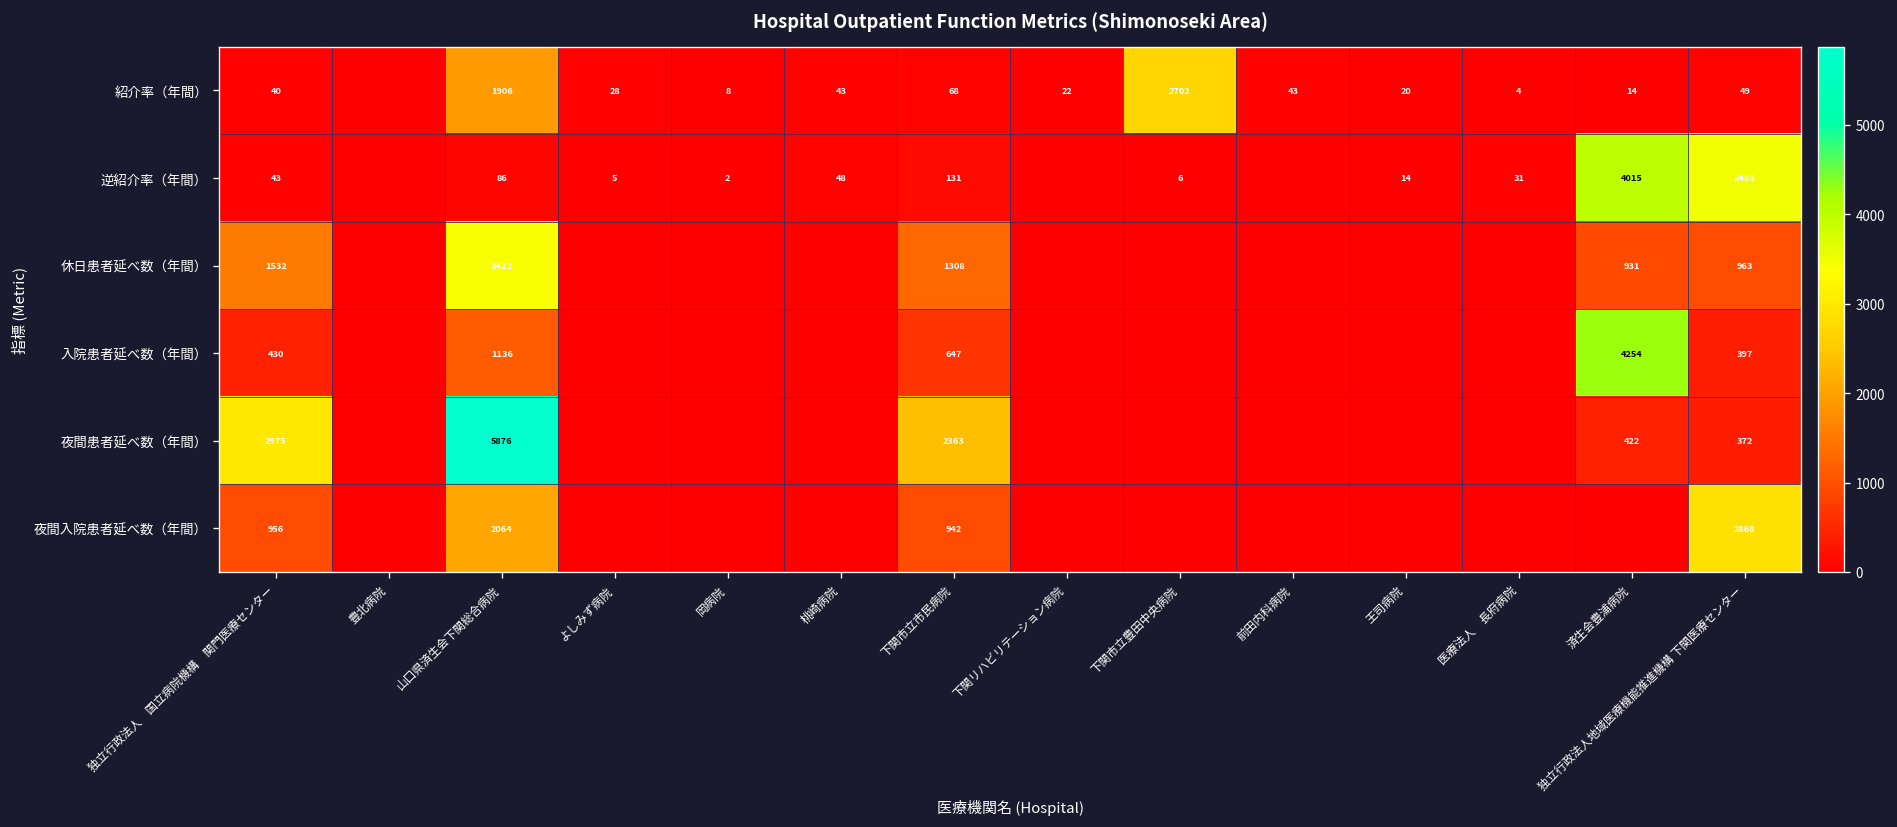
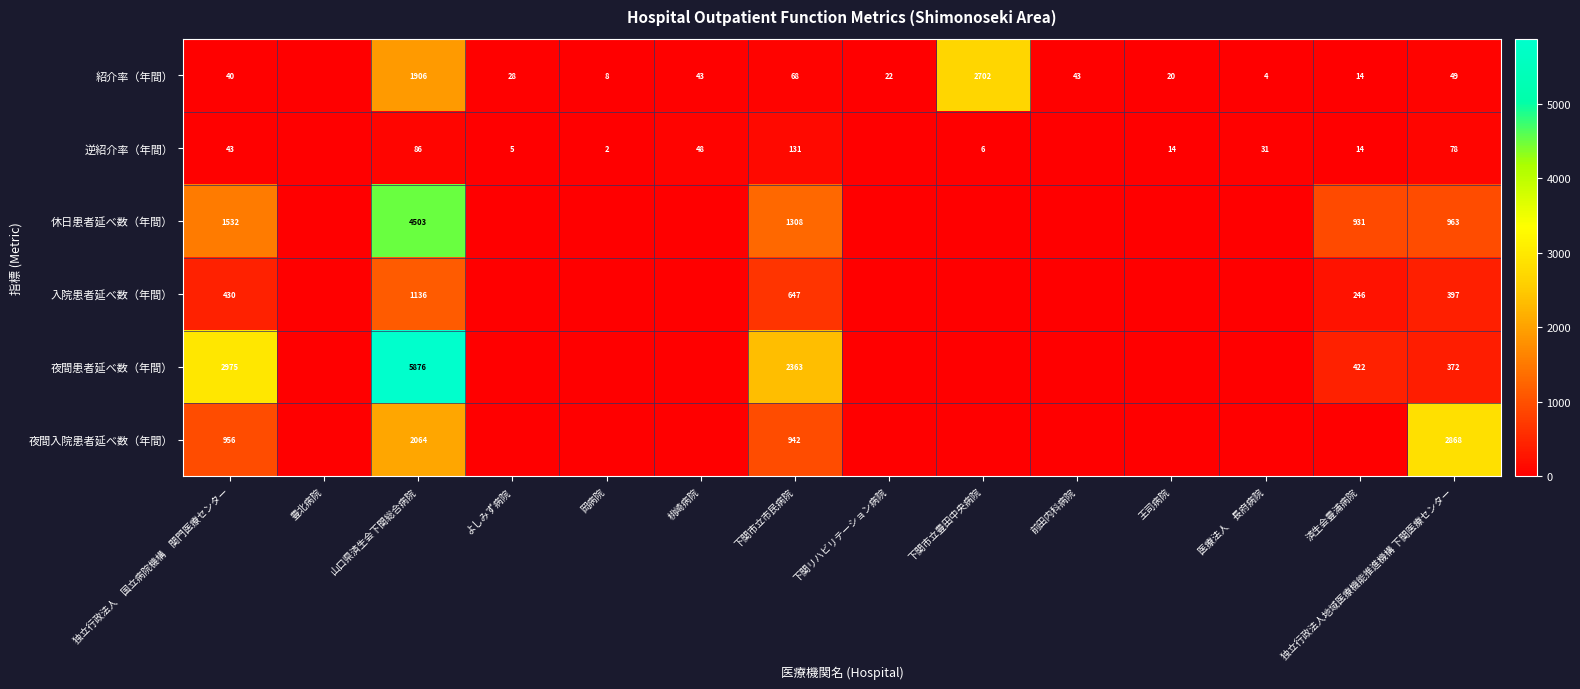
逆紹介率（年間）, 済生会豊浦病院: 4015 -> 14
逆紹介率（年間）, 独立行政法人地域医療機能推進機構 下関医療センター: 3483 -> 78
休日患者延べ数（年間）, 山口県済生会下関総合病院: 3412 -> 4503
入院患者延べ数（年間）, 済生会豊浦病院: 4254 -> 246
